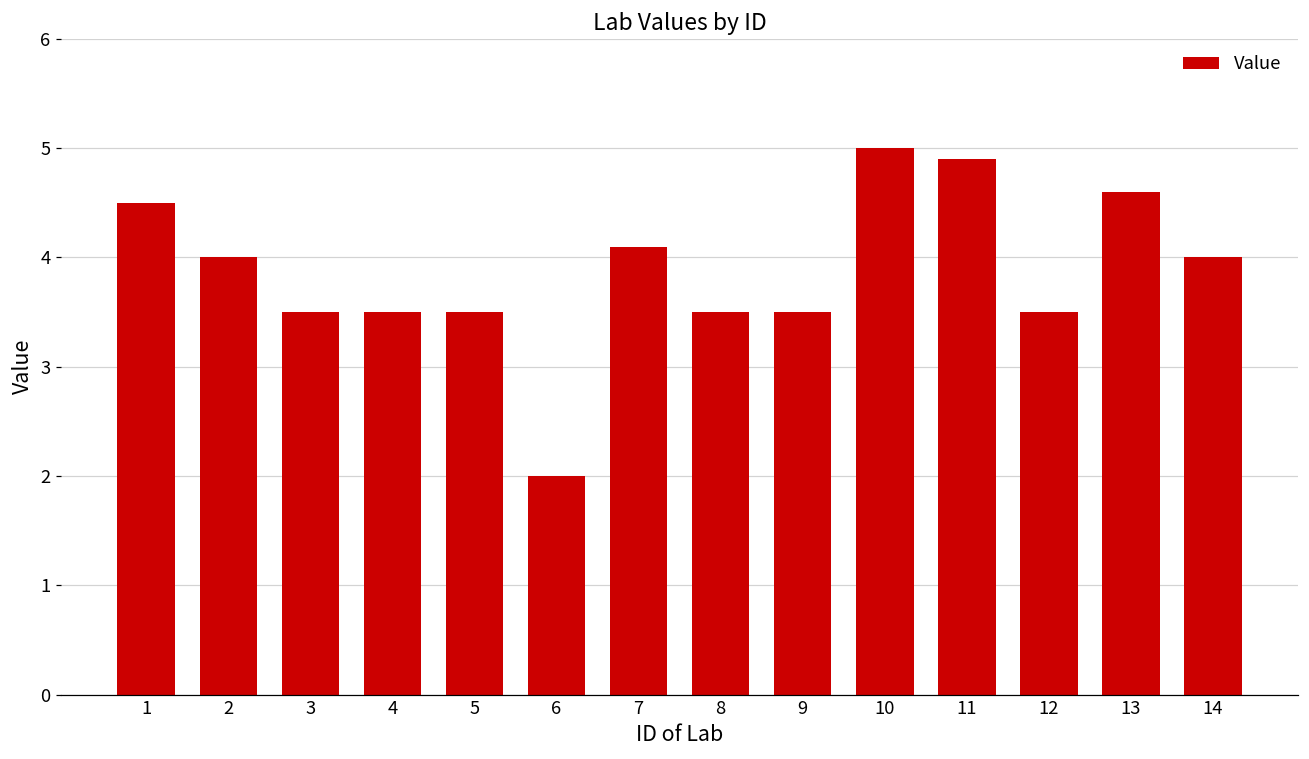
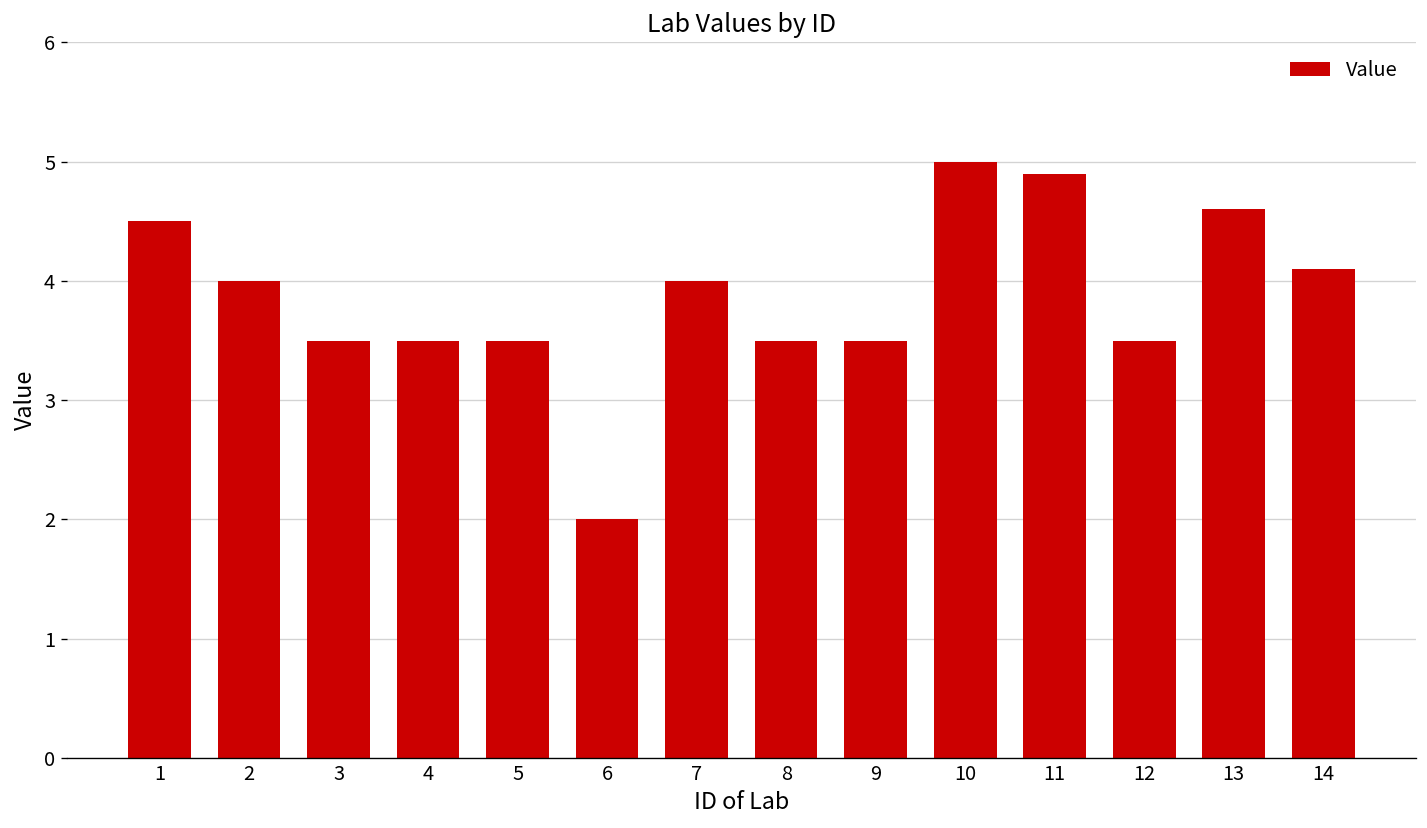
7: 4.1 -> 4.0
14: 4.0 -> 4.1
